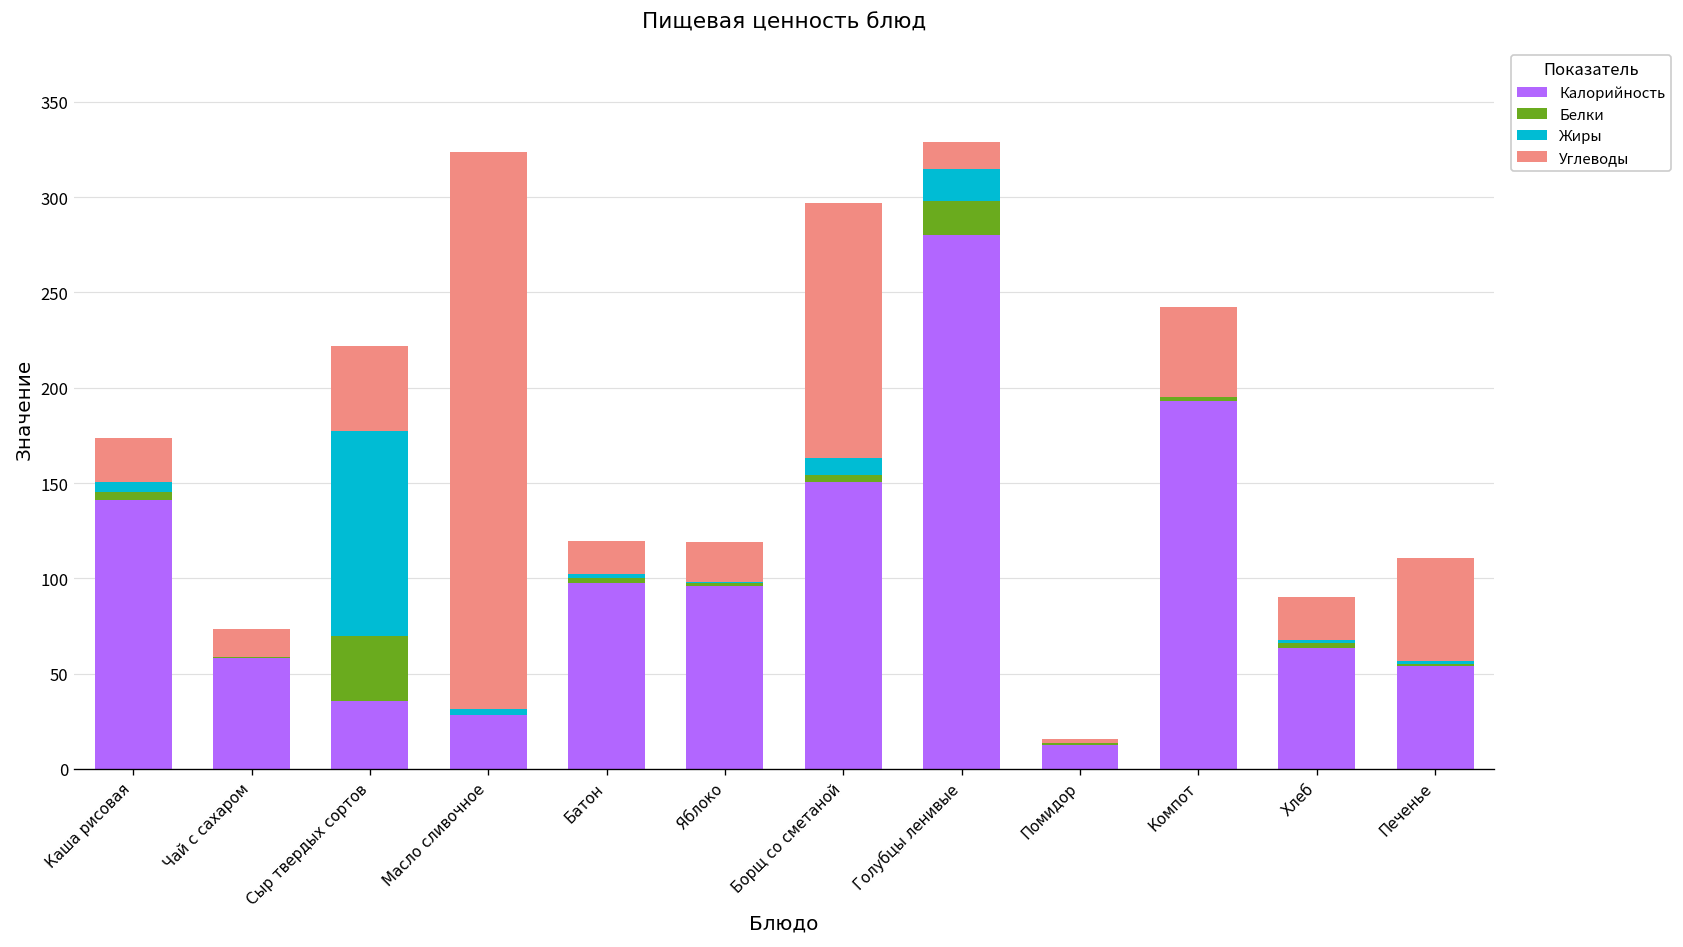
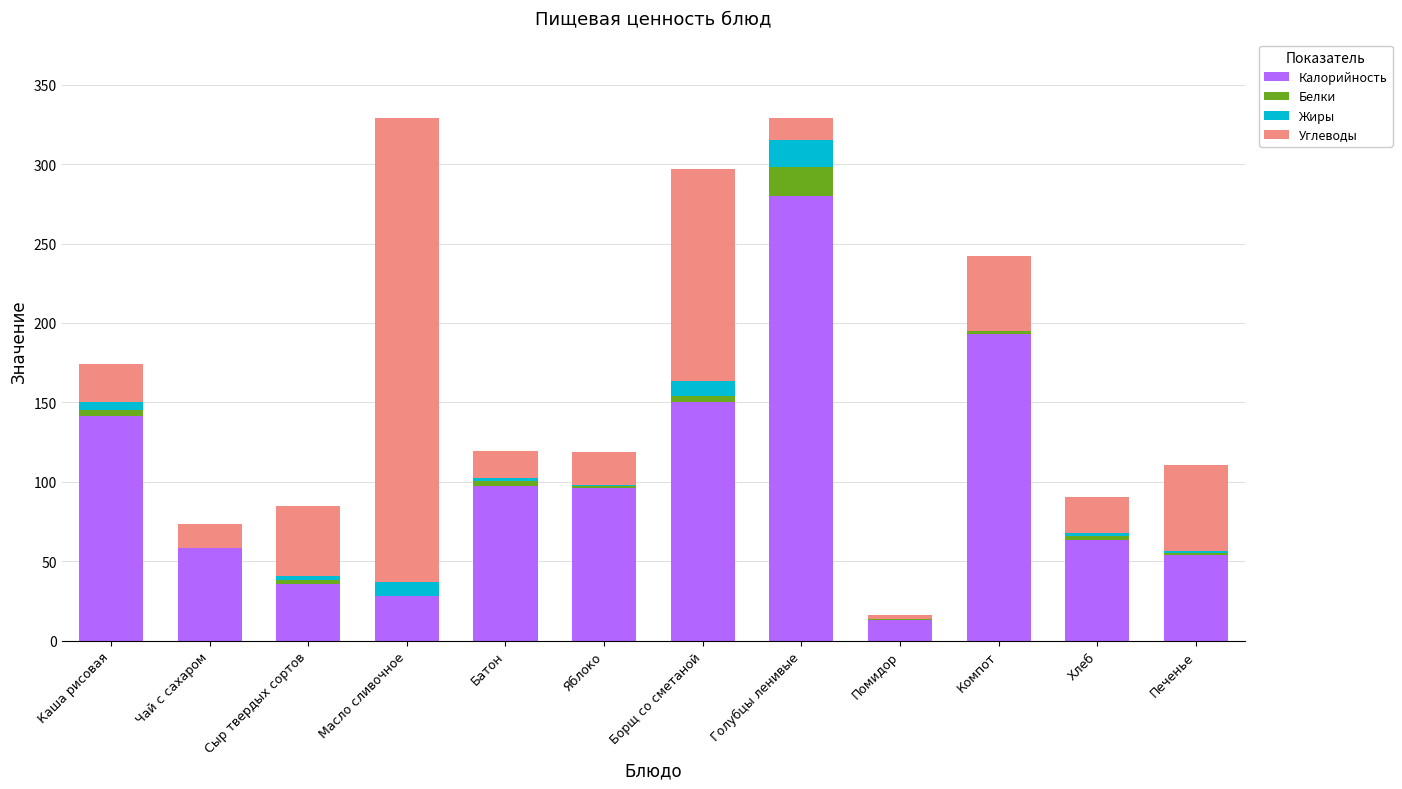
Белки, Сыр твердых сортов: 34 -> 3
Жиры, Сыр твердых сортов: 108 -> 3
Жиры, Масло сливочное: 3 -> 9
